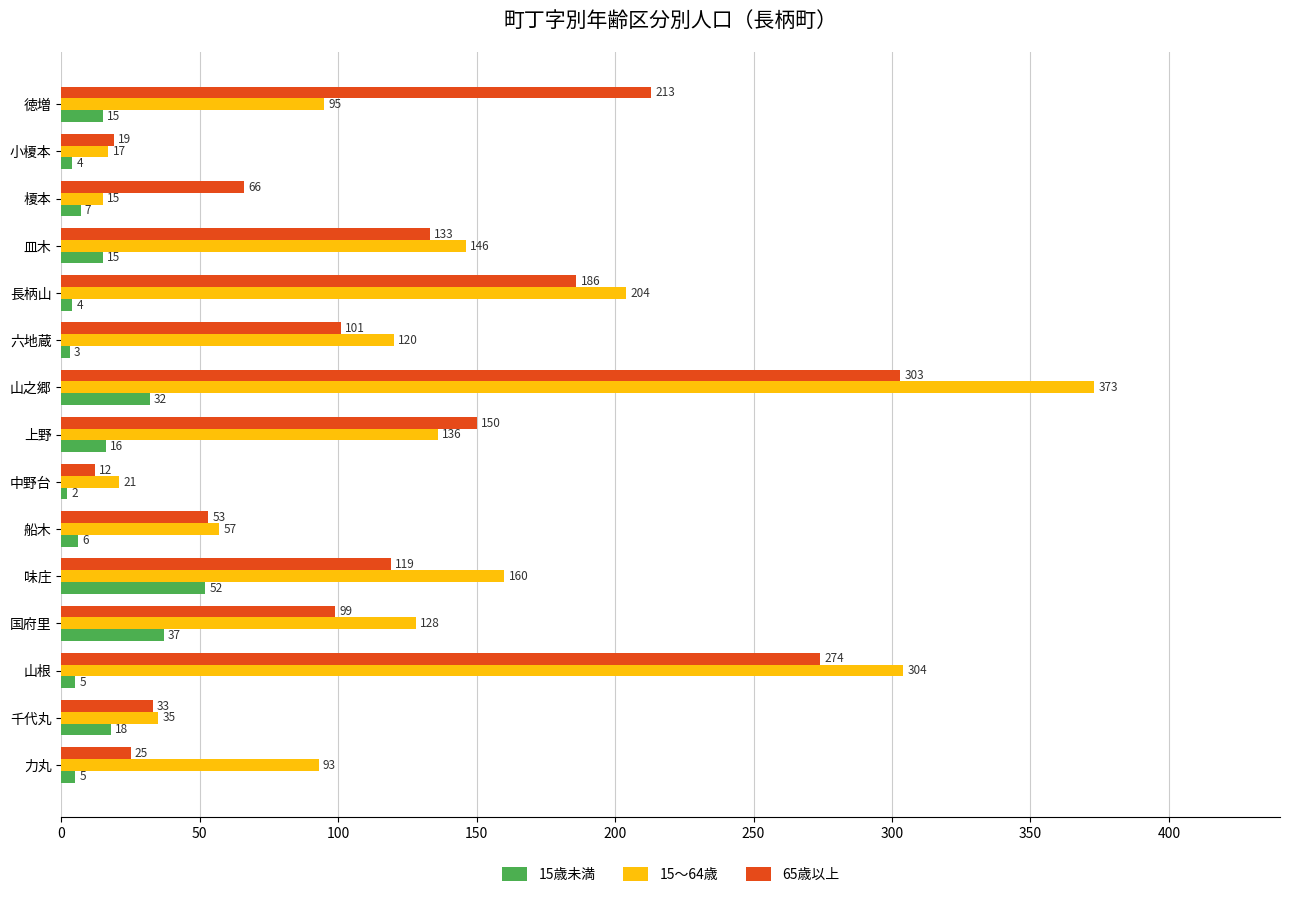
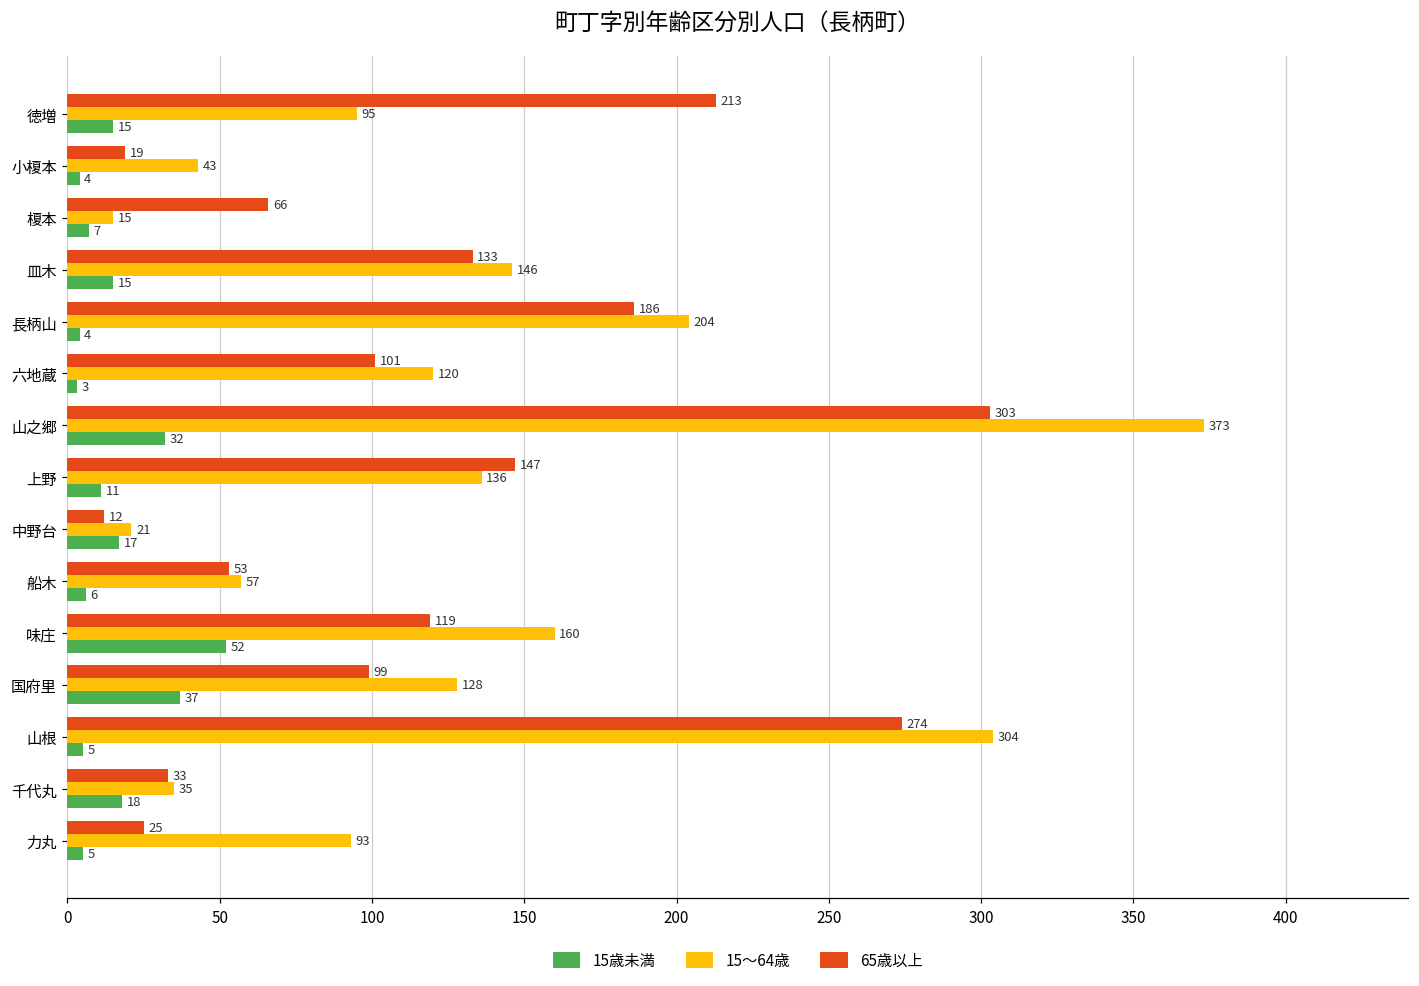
15～64歳, 小榎本: 17 -> 43
65歳以上, 上野: 150 -> 147
15歳未満, 上野: 16 -> 11
15歳未満, 中野台: 2 -> 17
